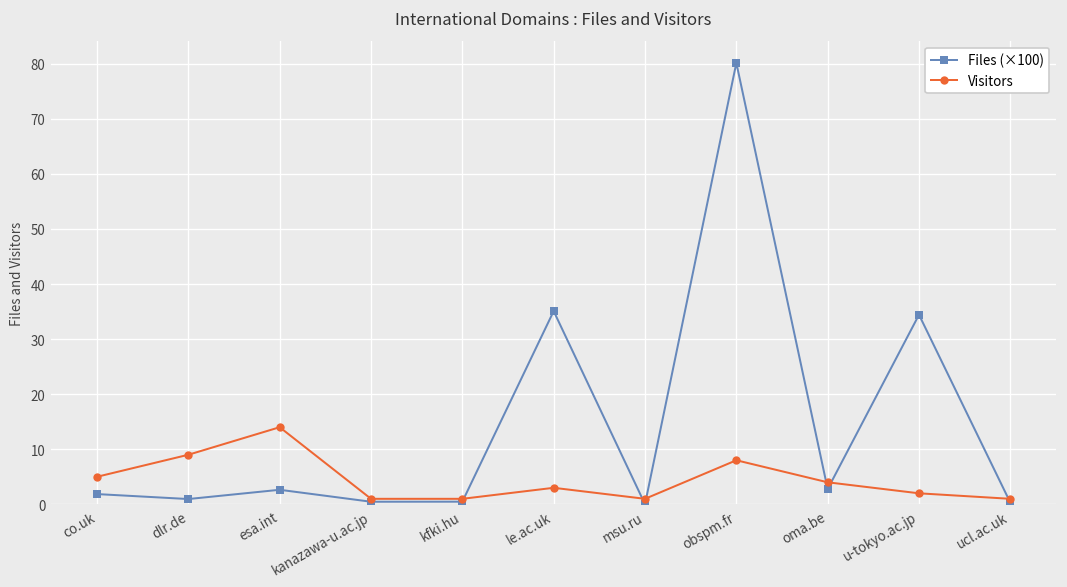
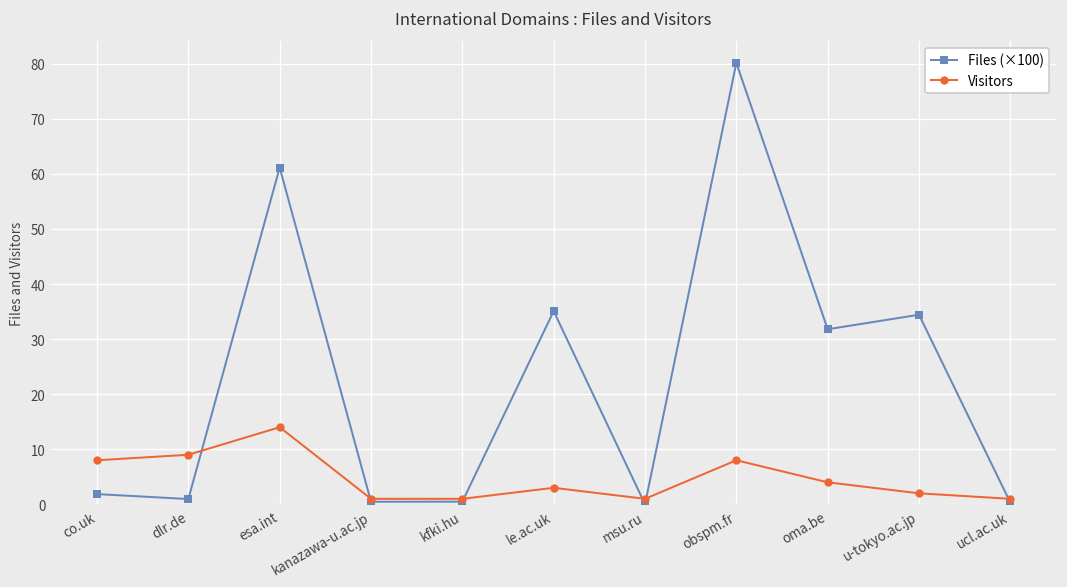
Visitors, co.uk: 5 -> 8
Files (×100), esa.int: 3 -> 61
Files (×100), oma.be: 3 -> 32
